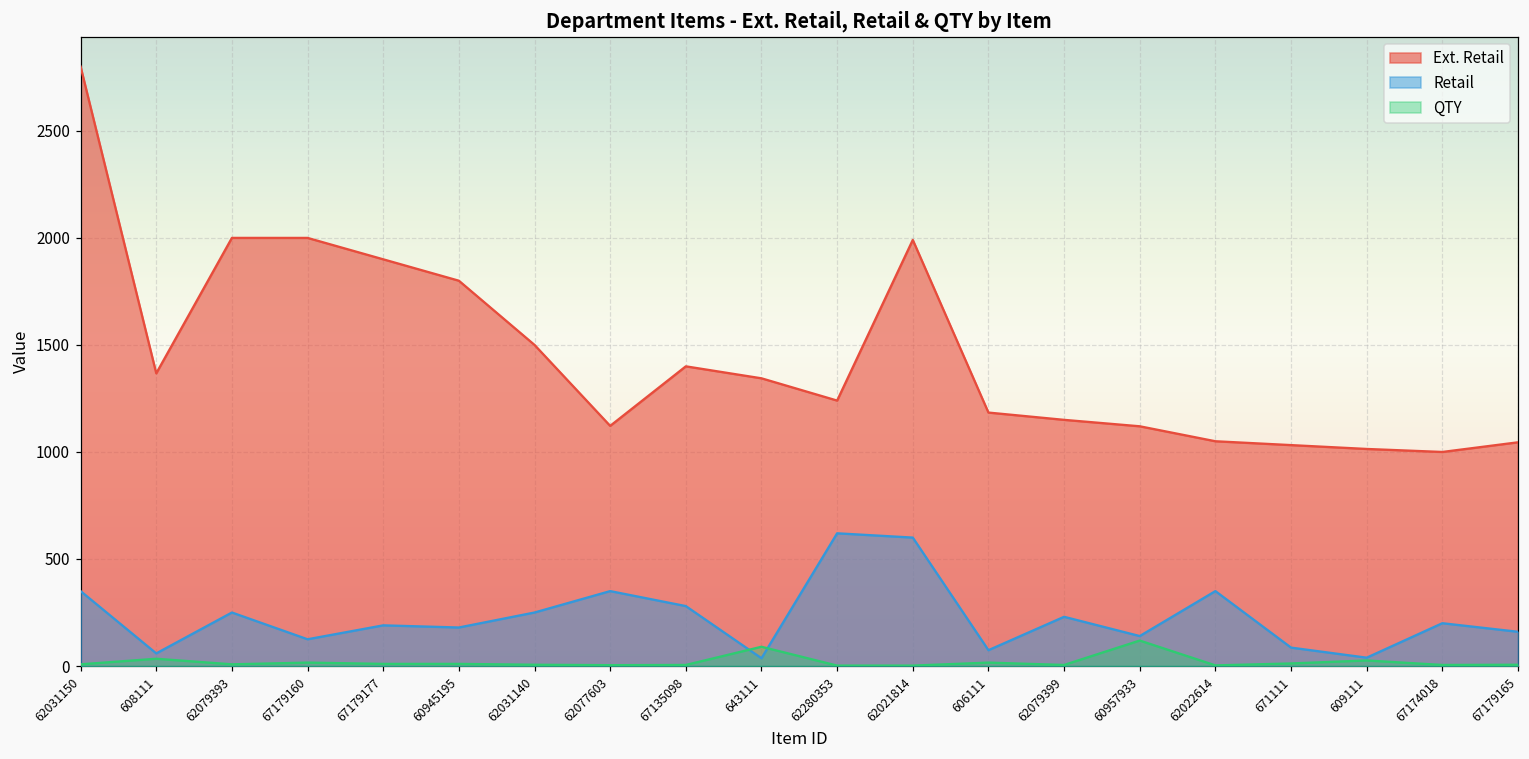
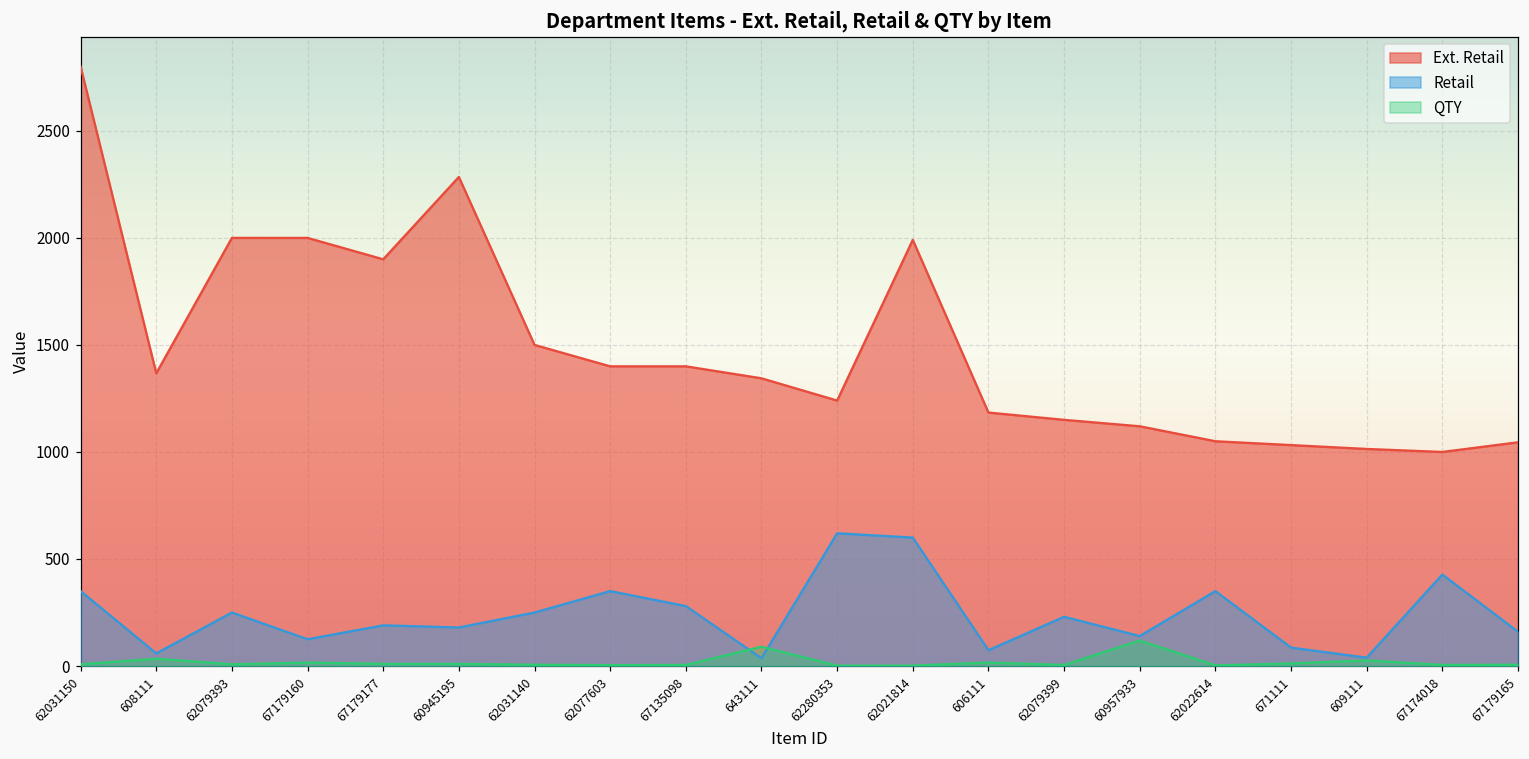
Ext. Retail, 60945195: 1800 -> 2280
Ext. Retail, 62077603: 1120 -> 1400
Retail, 67174018: 200 -> 430
